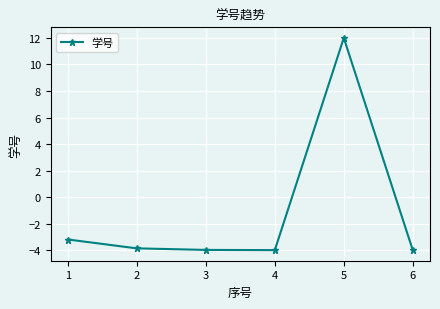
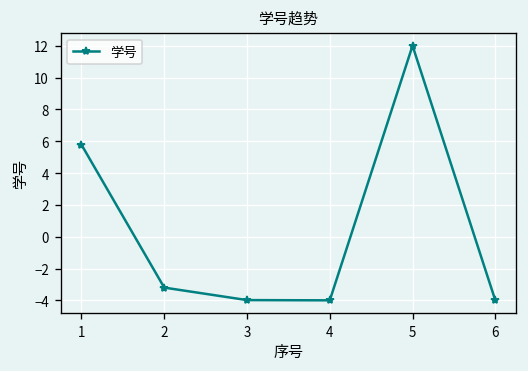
1: -3.2 -> 5.8
2: -3.9 -> -3.2
